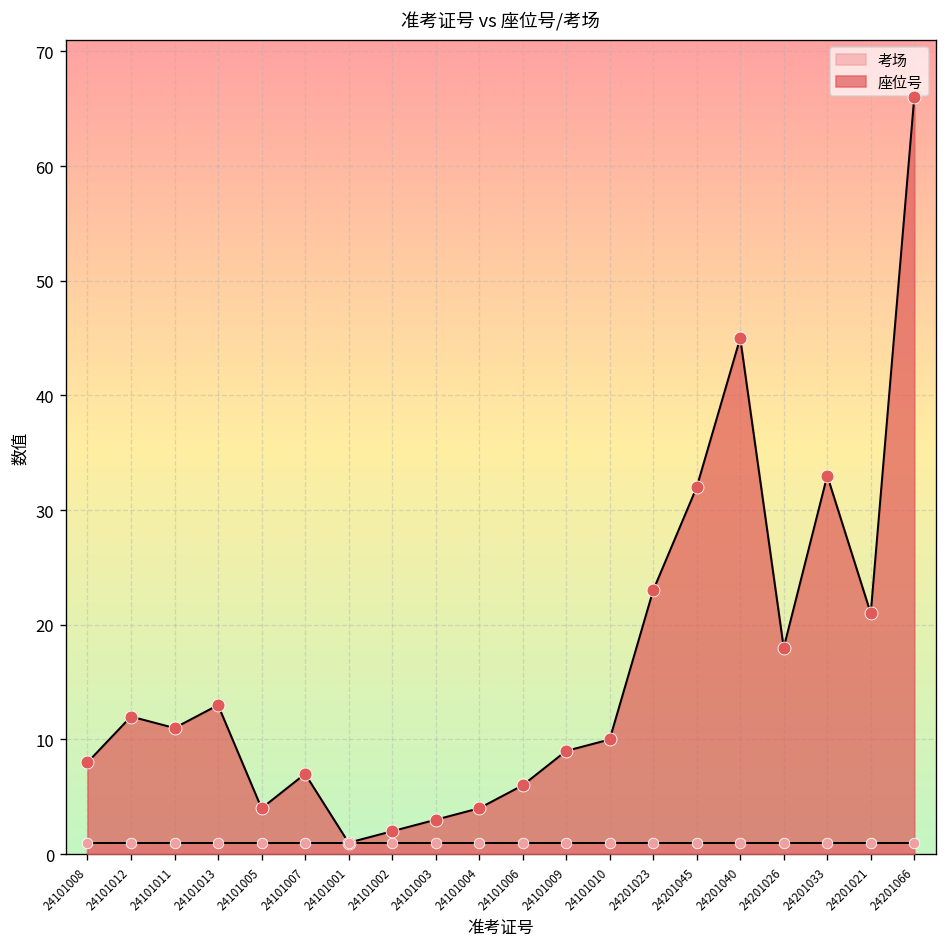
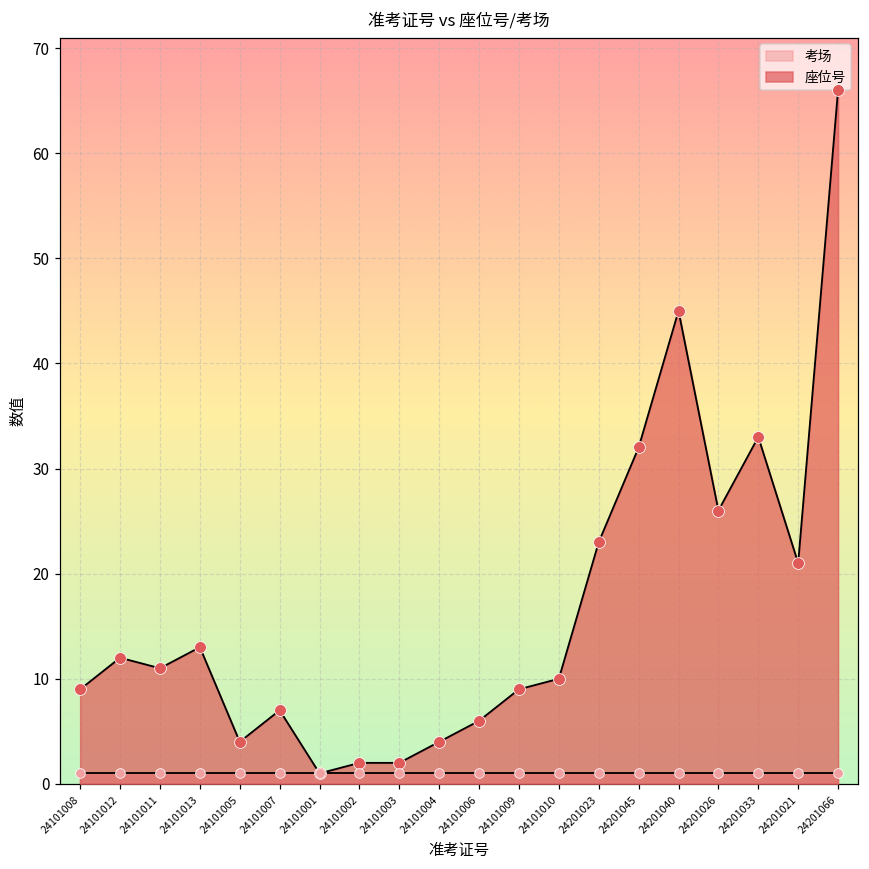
座位号, 24101008: 8 -> 9
座位号, 24101003: 3 -> 2
座位号, 24201026: 18 -> 26
